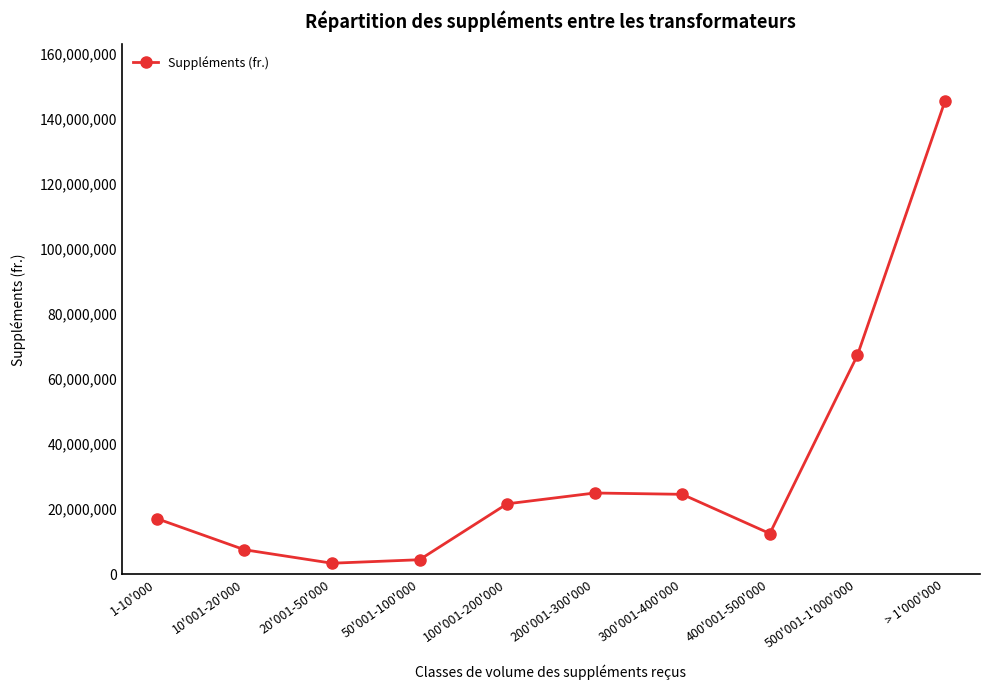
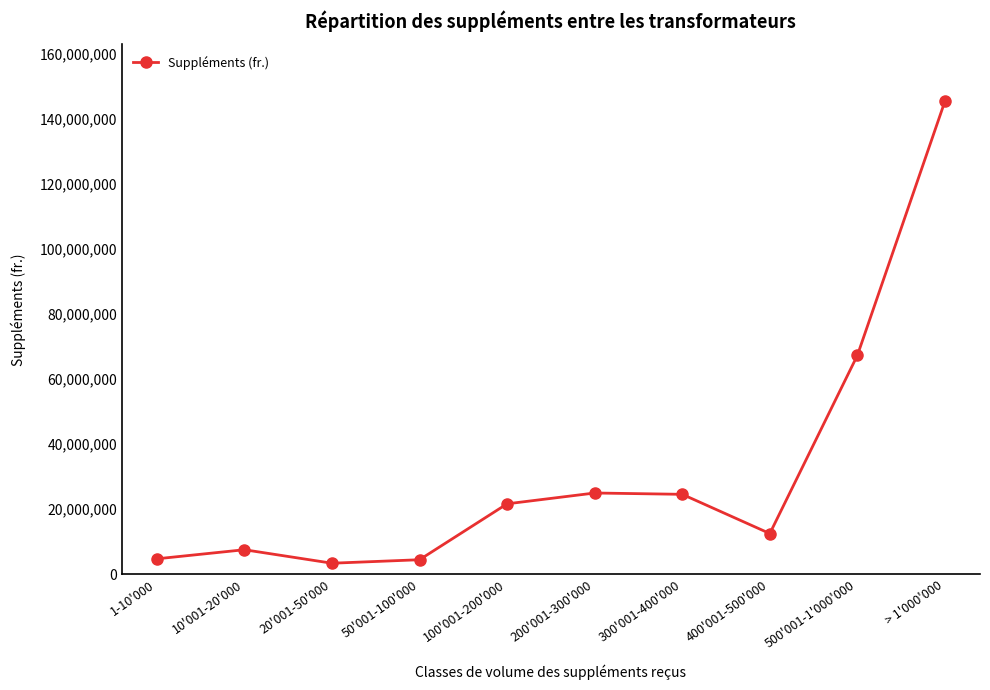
1-10'000: 17,000,000 -> 5,000,000
